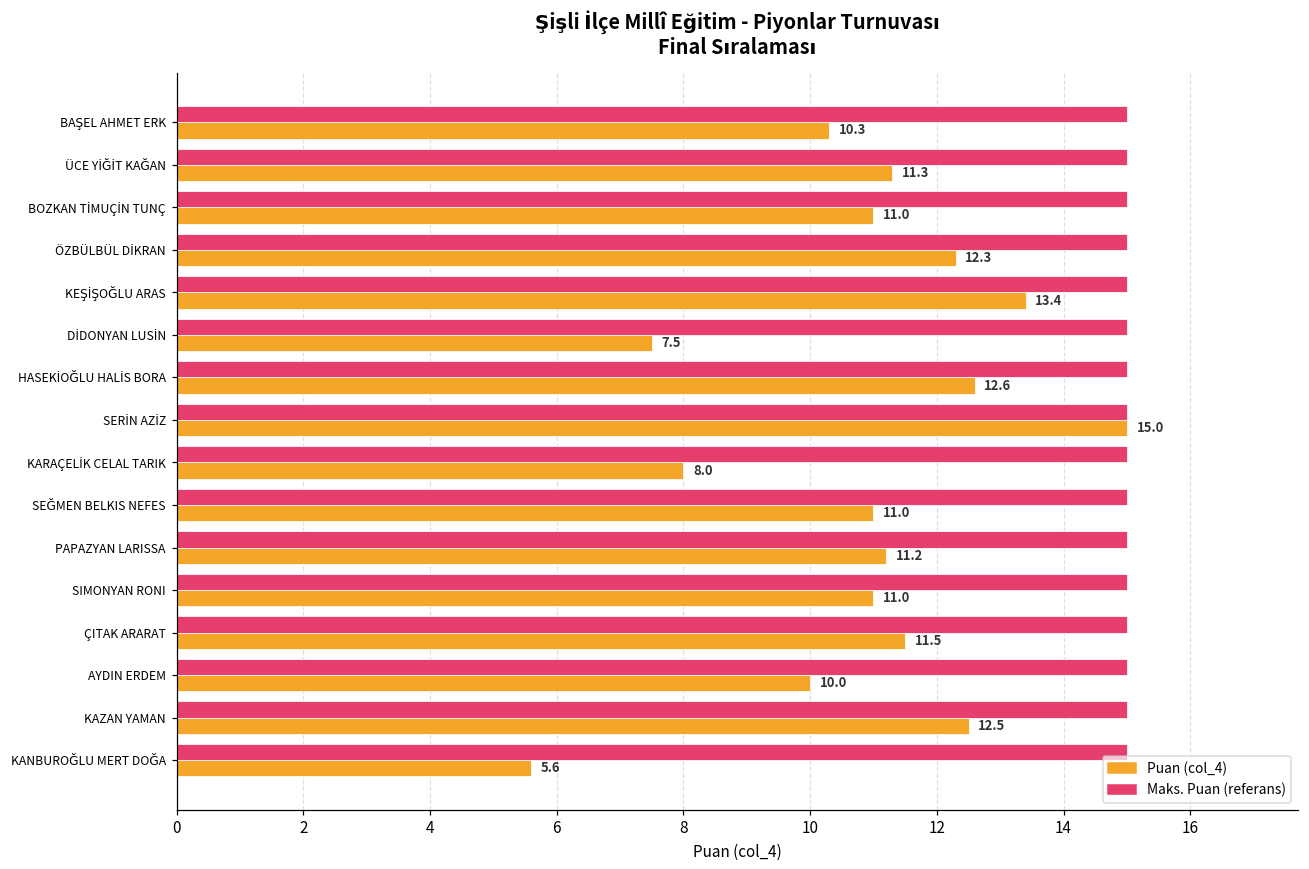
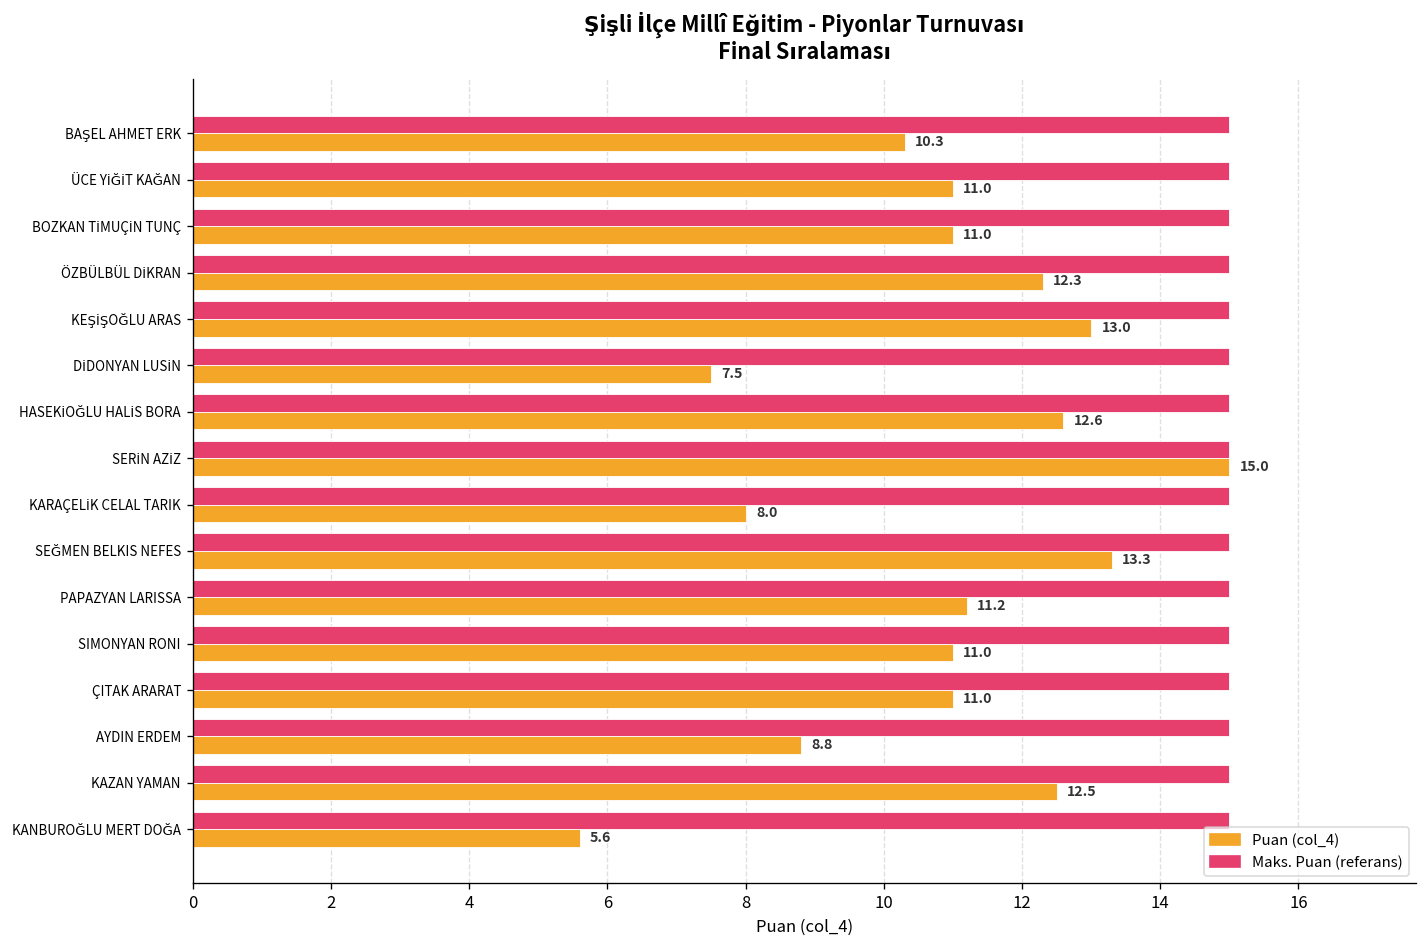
Puan (col_4), ÜCE YİĞİT KAĞAN: 11.3 -> 11.0
Puan (col_4), KEŞİŞOĞLU ARAS: 13.4 -> 13.0
Puan (col_4), SEĞMEN BELKIS NEFES: 11.0 -> 13.3
Puan (col_4), ÇITAK ARARAT: 11.5 -> 11.0
Puan (col_4), AYDIN ERDEM: 10.0 -> 8.8
